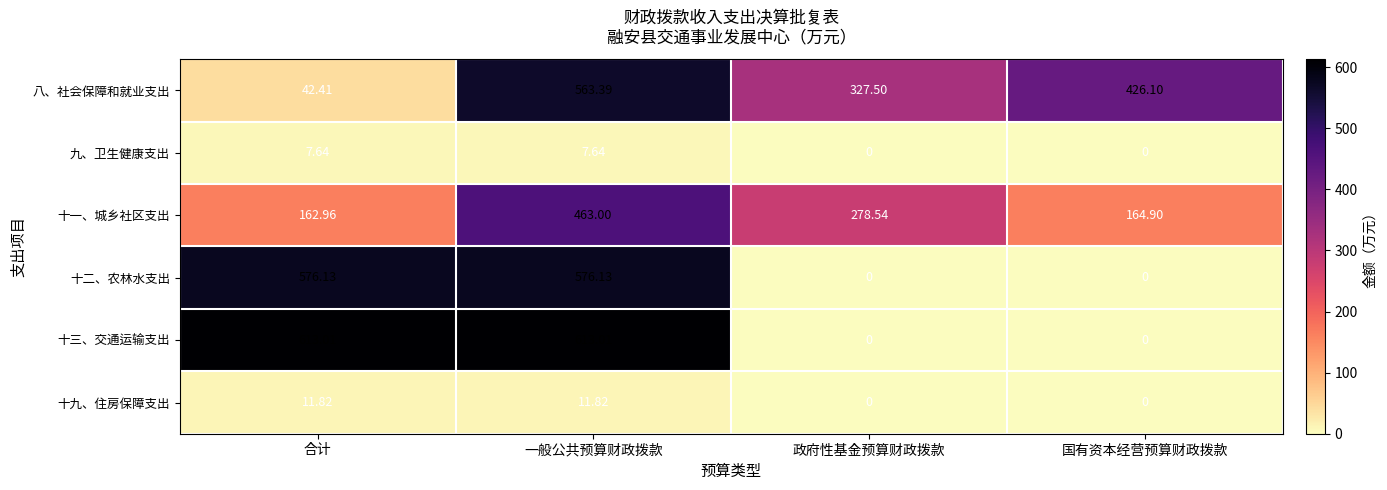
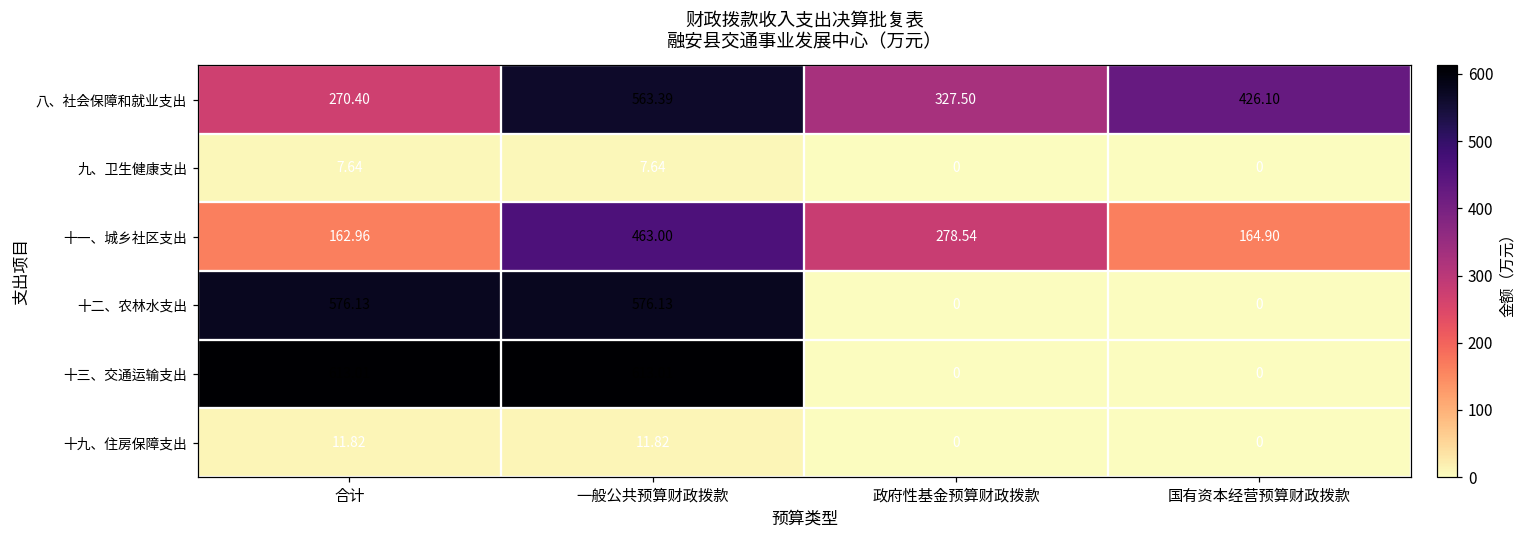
八、社会保障和就业支出, 合计: 42.41 -> 270.40
